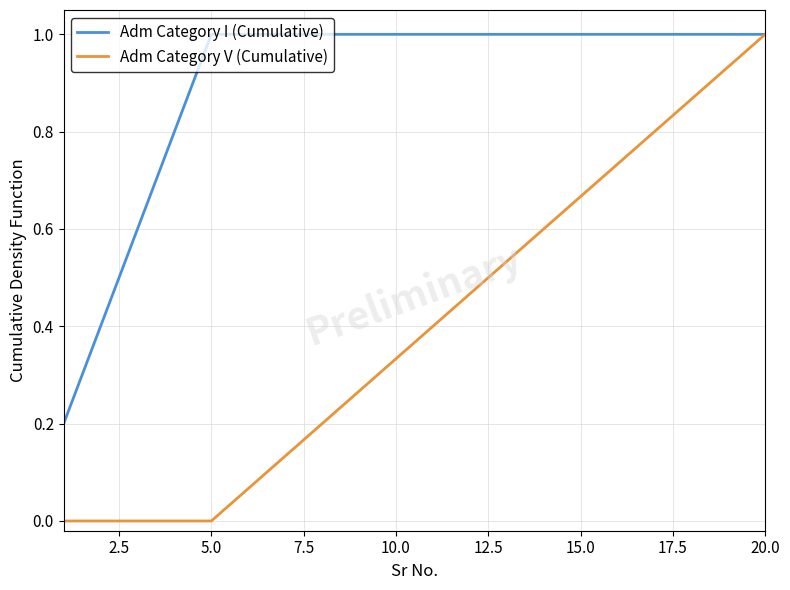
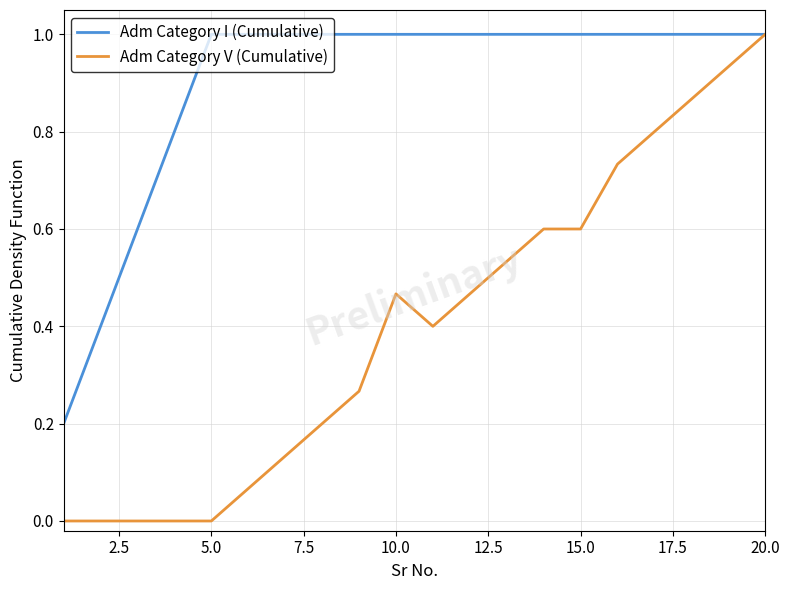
Adm Category V (Cumulative), 10.0: 0.33 -> 0.47
Adm Category V (Cumulative), 15.0: 0.67 -> 0.60
